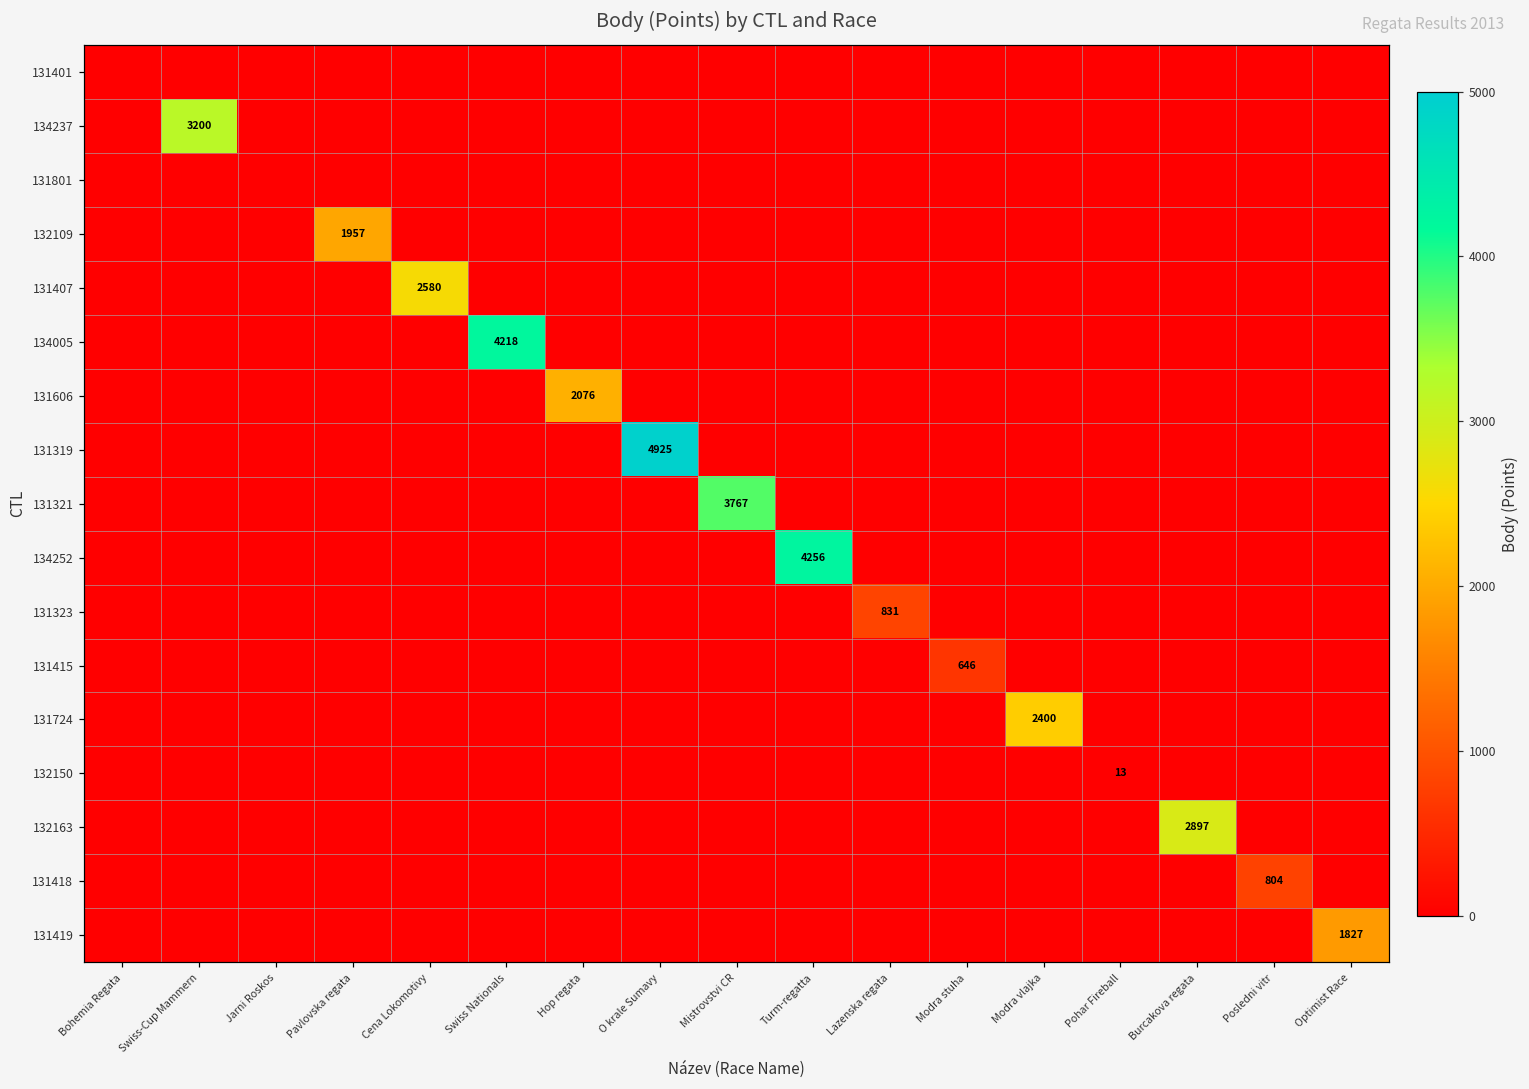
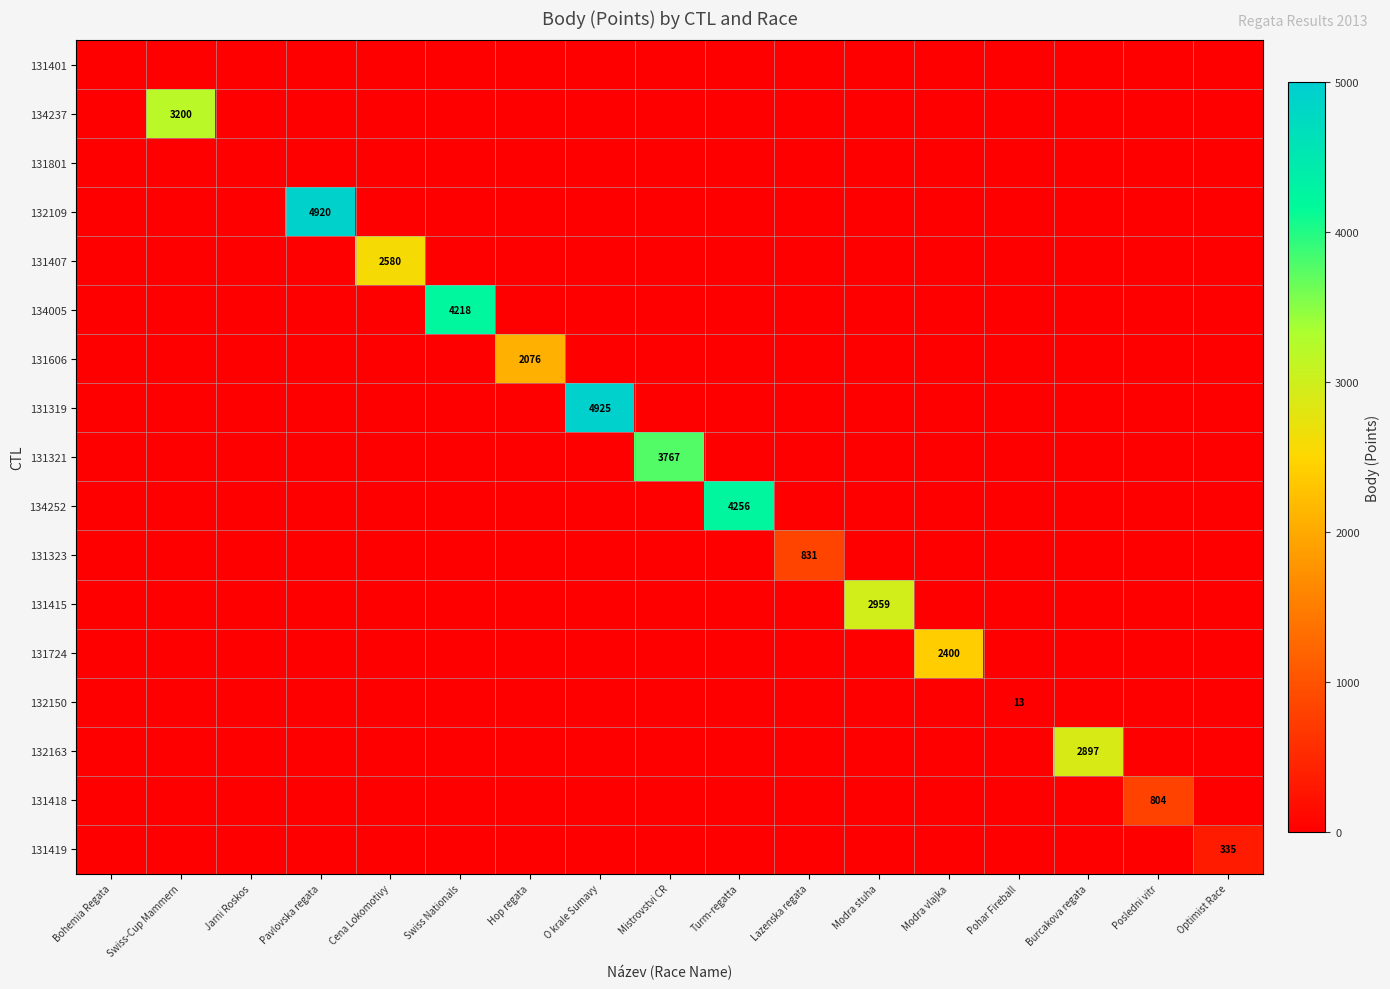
132109, Pavlovska regata: 1957 -> 4920
131415, Modra stuha: 646 -> 2959
131419, Optimist Race: 1827 -> 335
